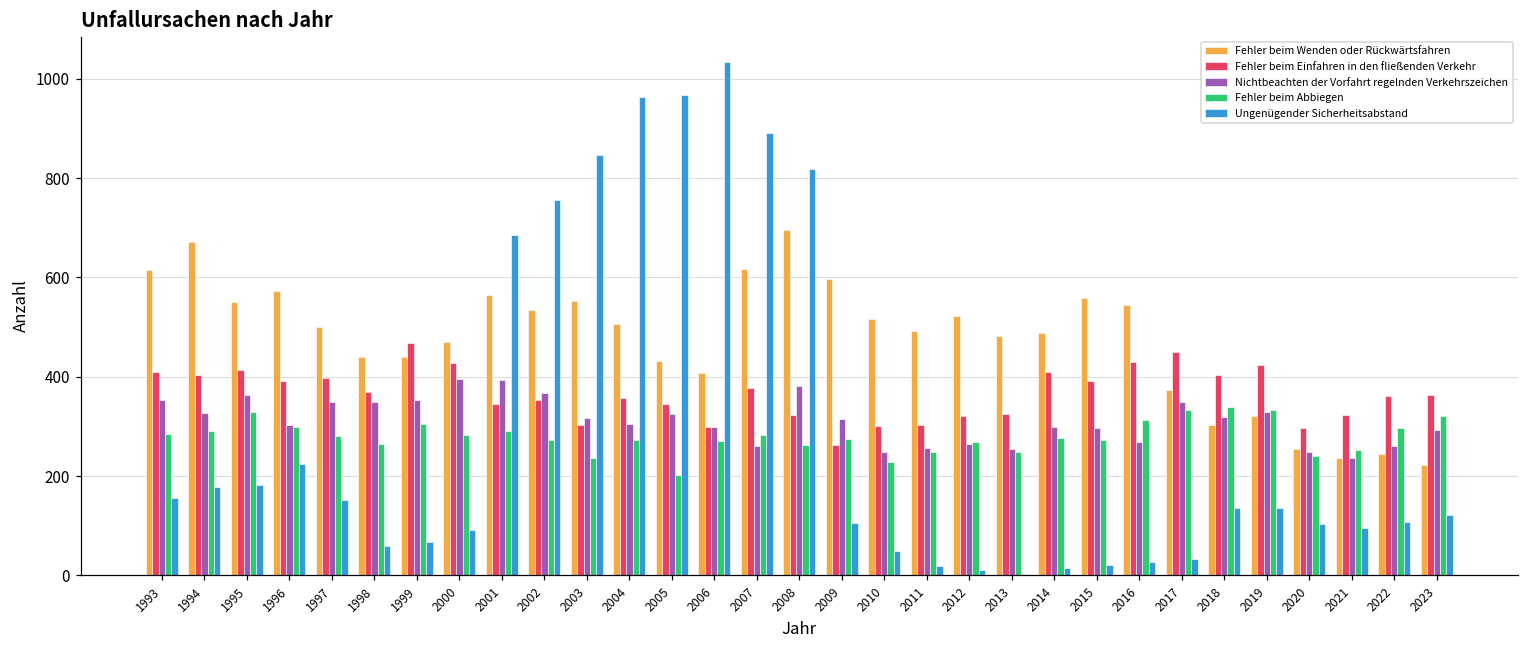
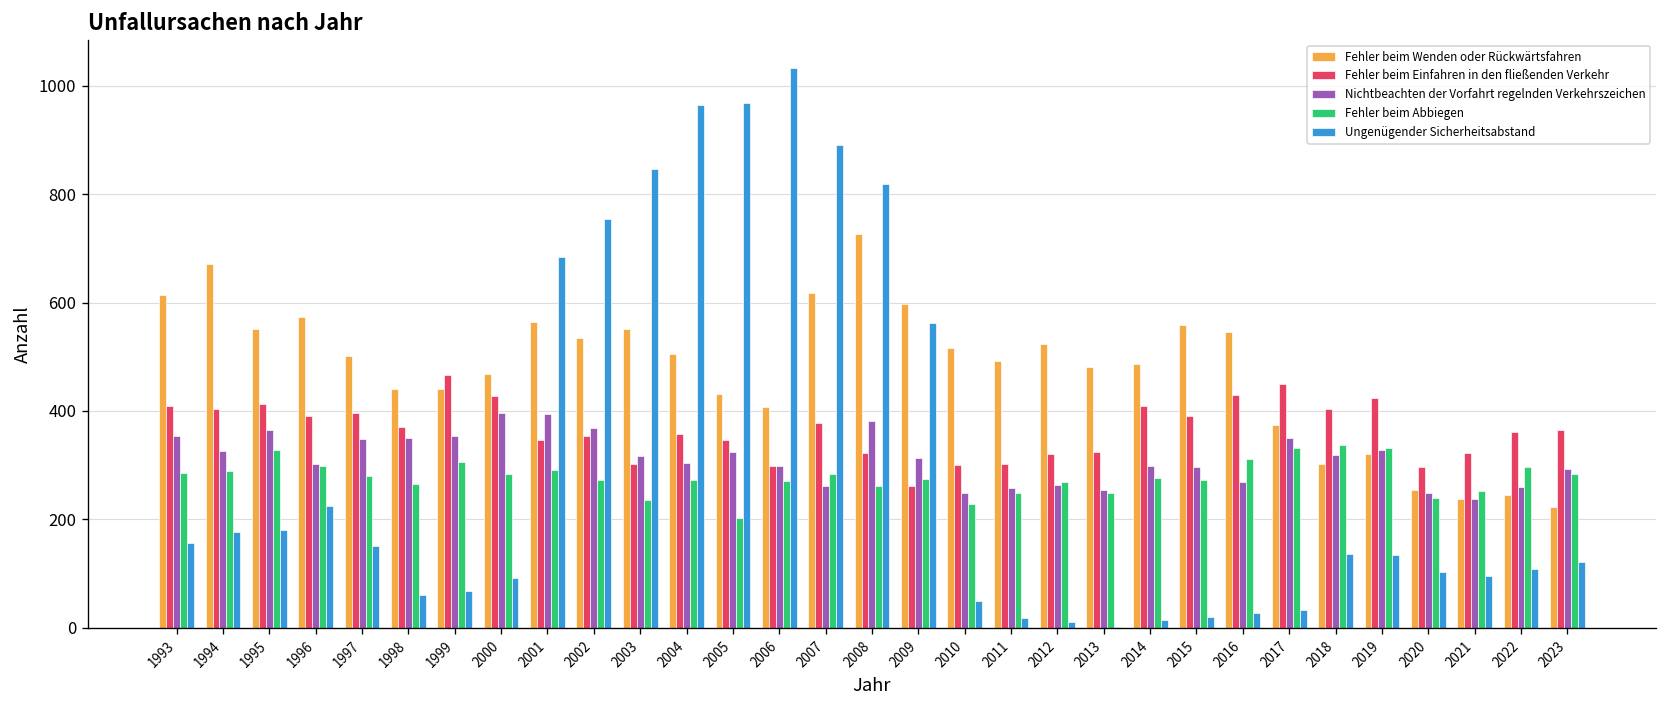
Fehler beim Wenden oder Rückwärtsfahren, 2008: 700 -> 730
Ungenügender Sicherheitsabstand, 2009: 110 -> 560
Fehler beim Abbiegen, 2023: 320 -> 280
